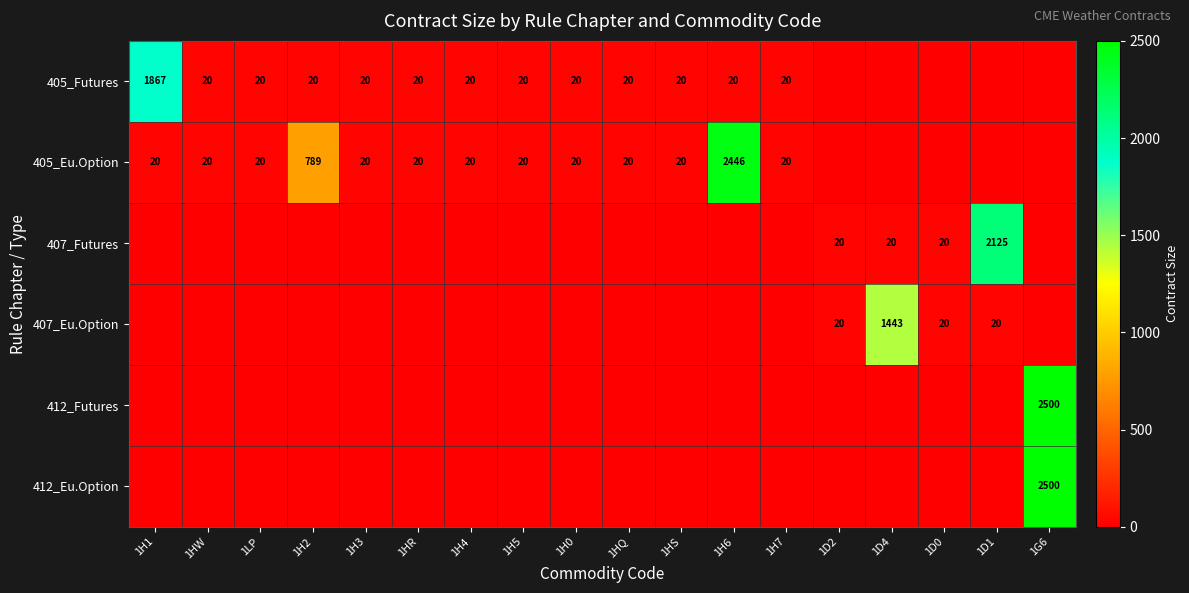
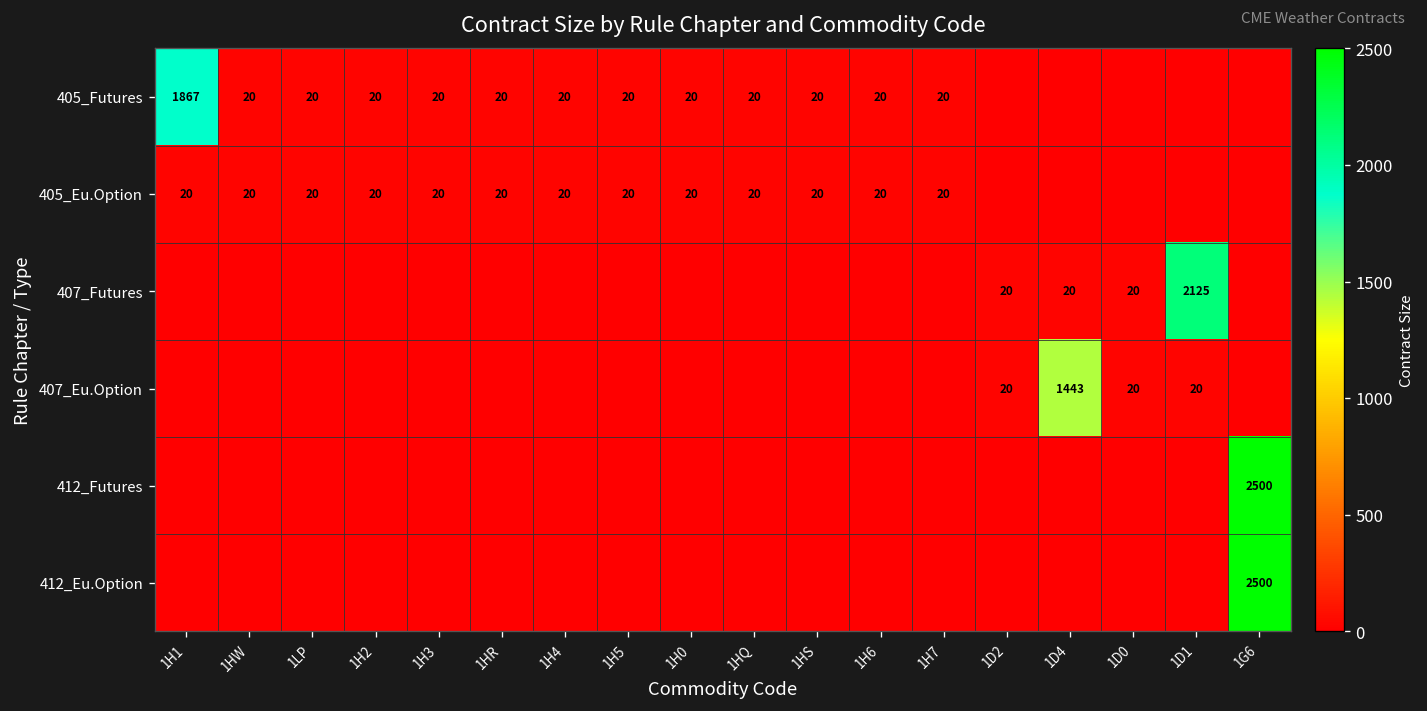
405_Eu.Option, 1H2: 789 -> 20
405_Eu.Option, 1H6: 2446 -> 20
